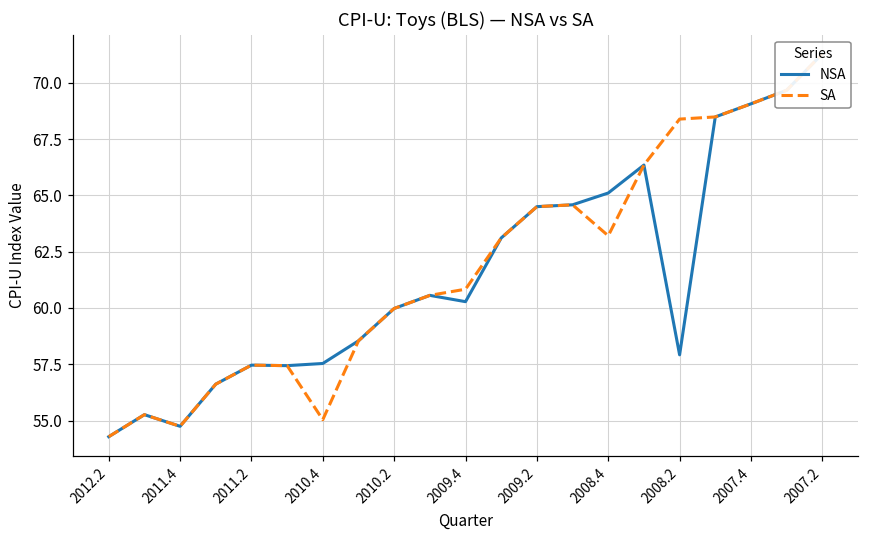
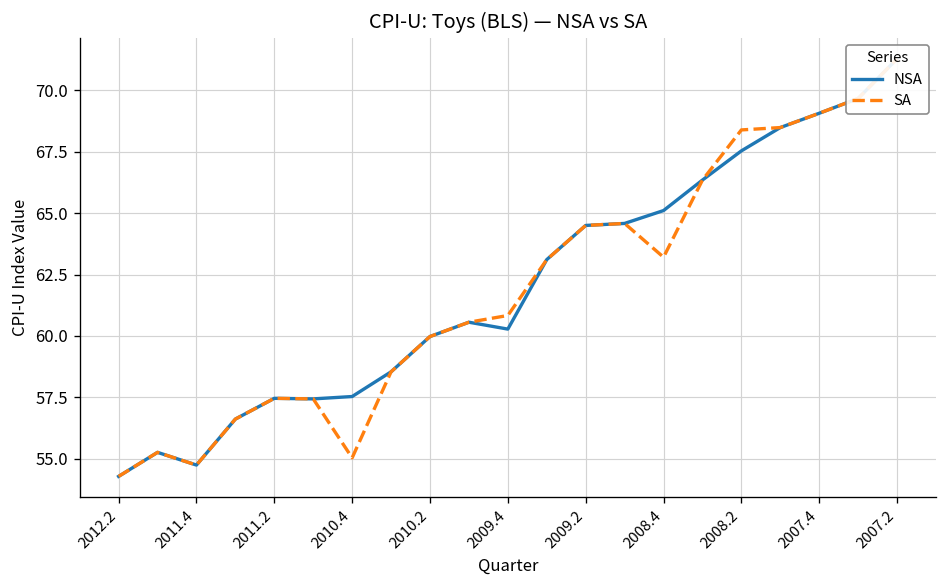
NSA, 2008.2: 57.9 -> 67.5
